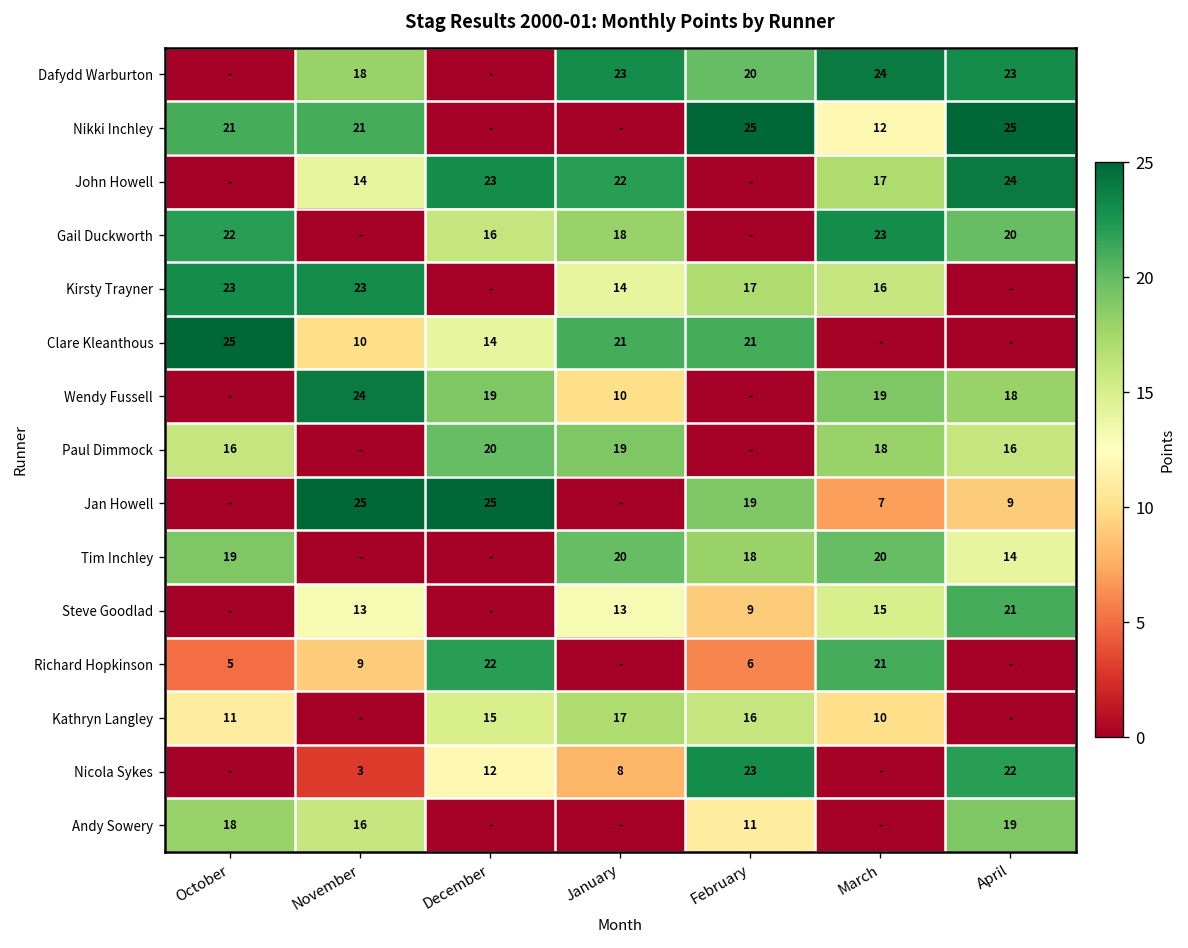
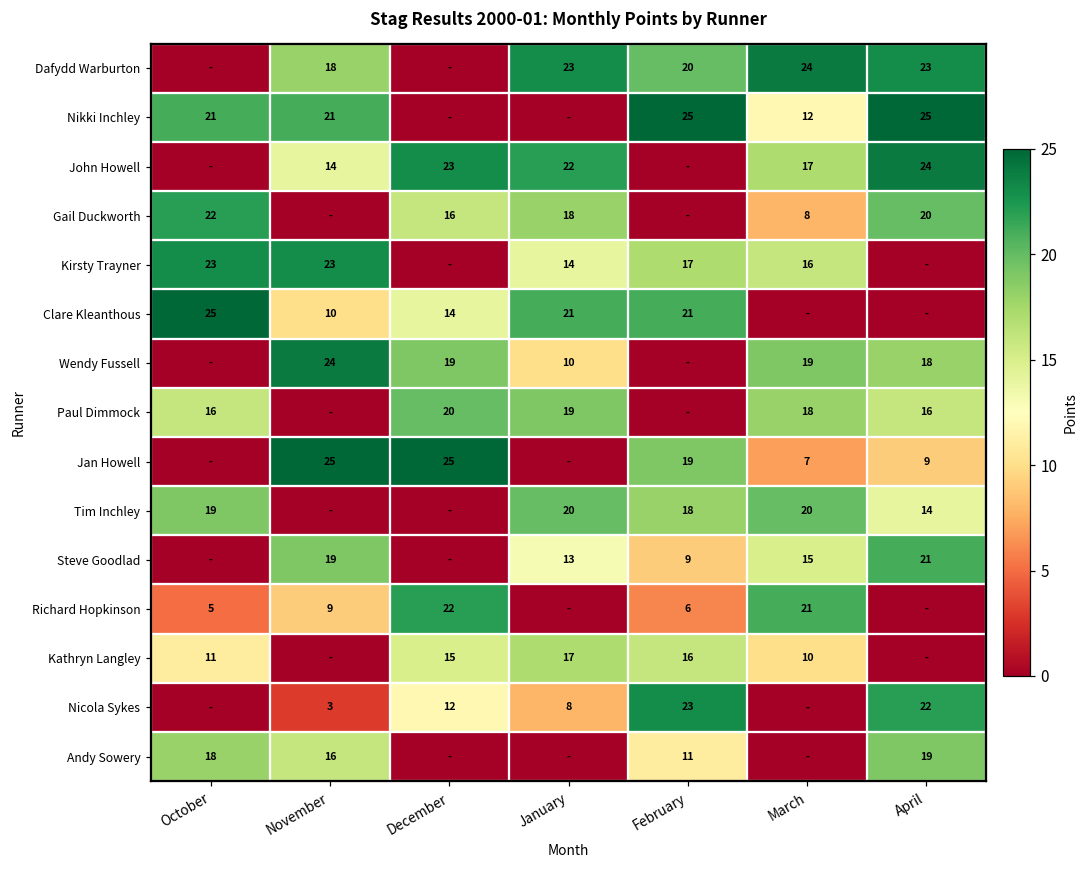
Gail Duckworth, March: 23 -> 8
Steve Goodlad, November: 13 -> 19
